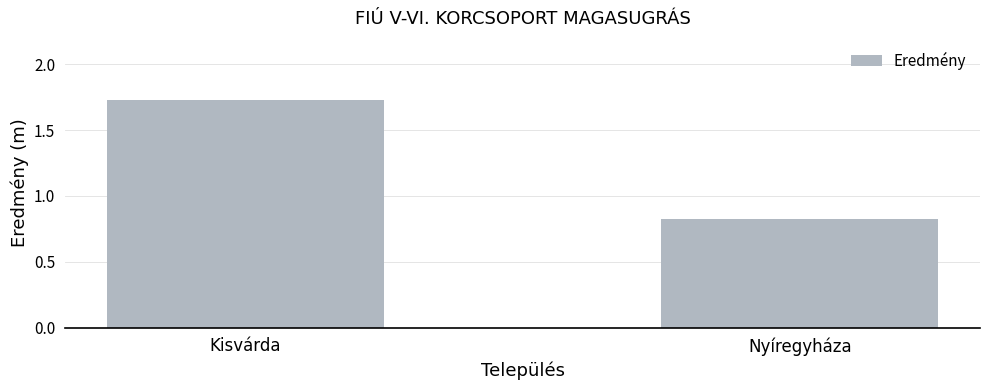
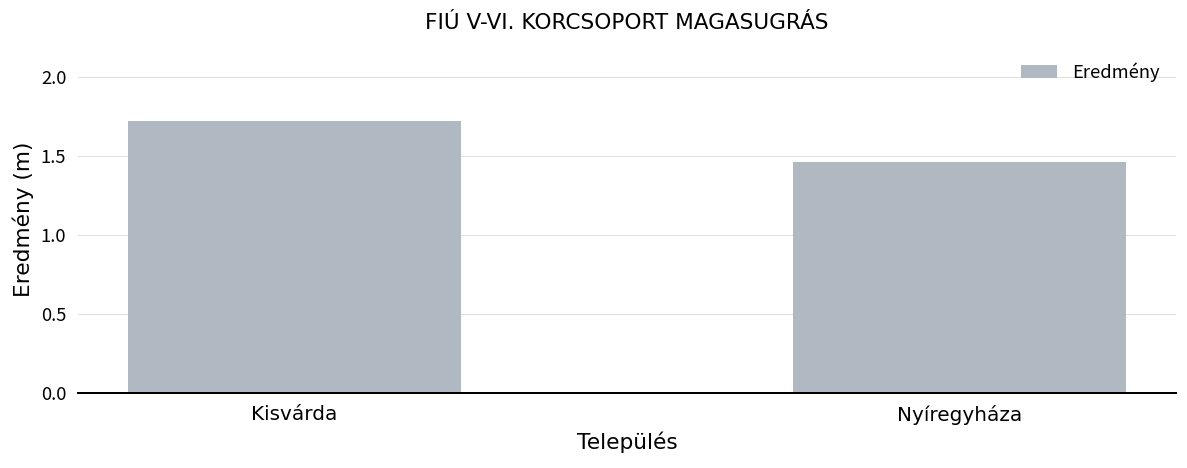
Nyíregyháza: 0.82 -> 1.46
